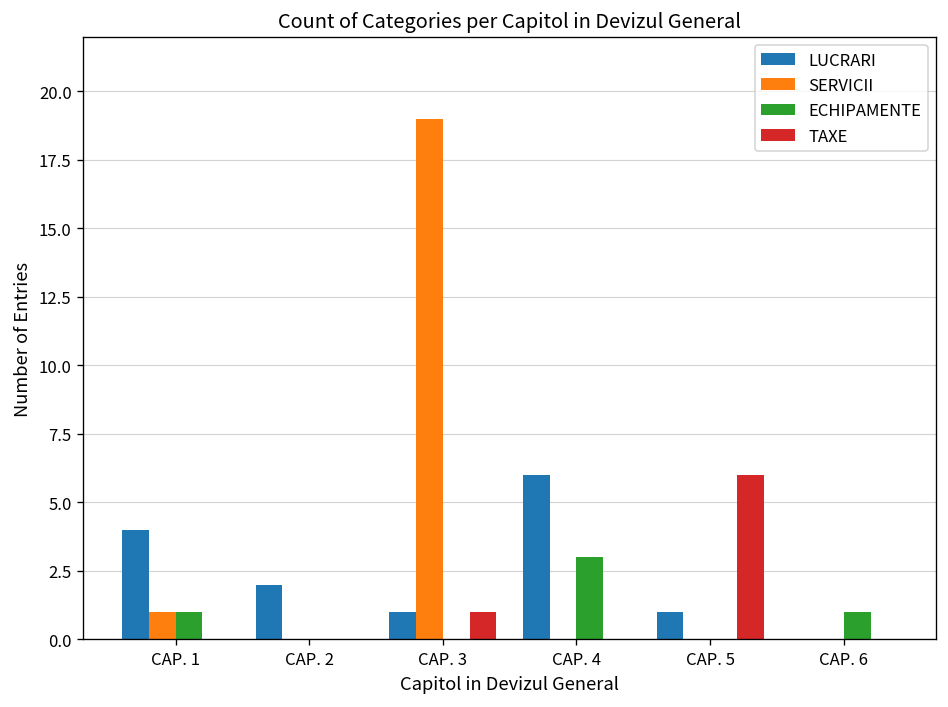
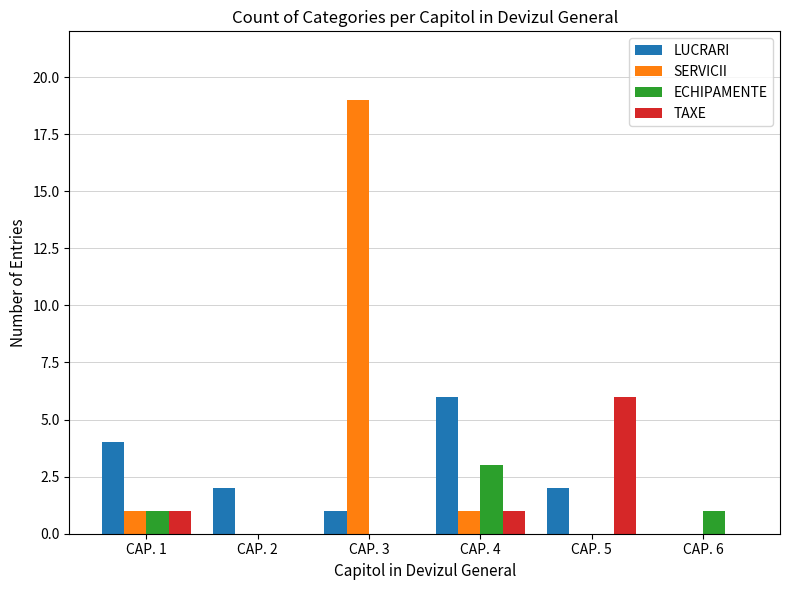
TAXE, CAP. 1: 0 -> 1
TAXE, CAP. 3: 1 -> 0
SERVICII, CAP. 4: 0 -> 1
TAXE, CAP. 4: 0 -> 1
LUCRARI, CAP. 5: 1 -> 2
